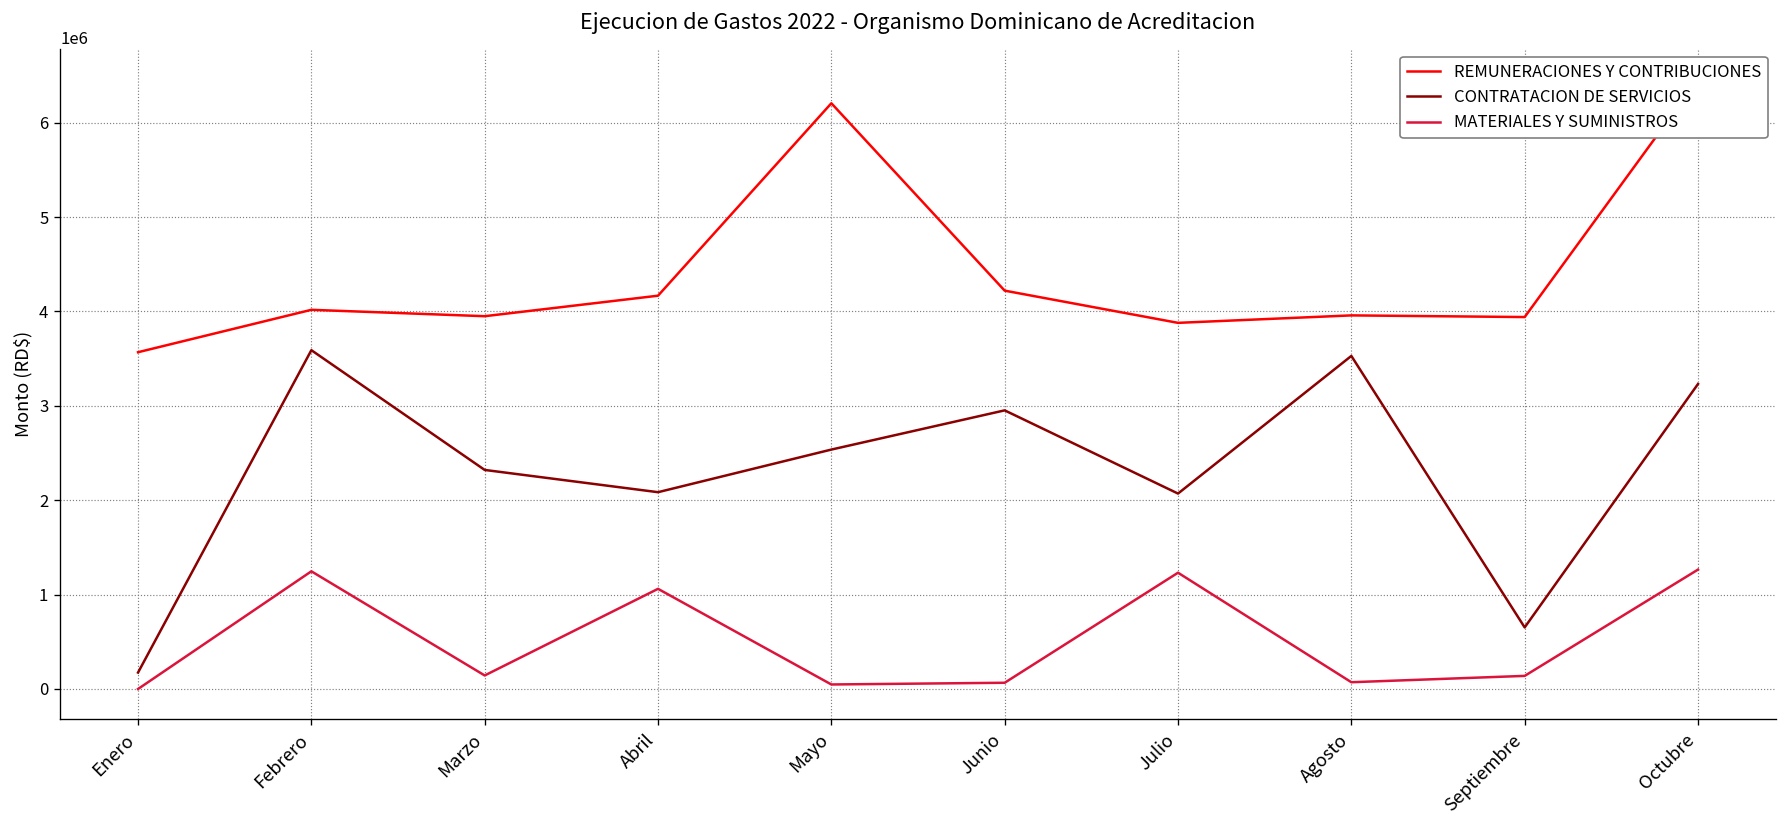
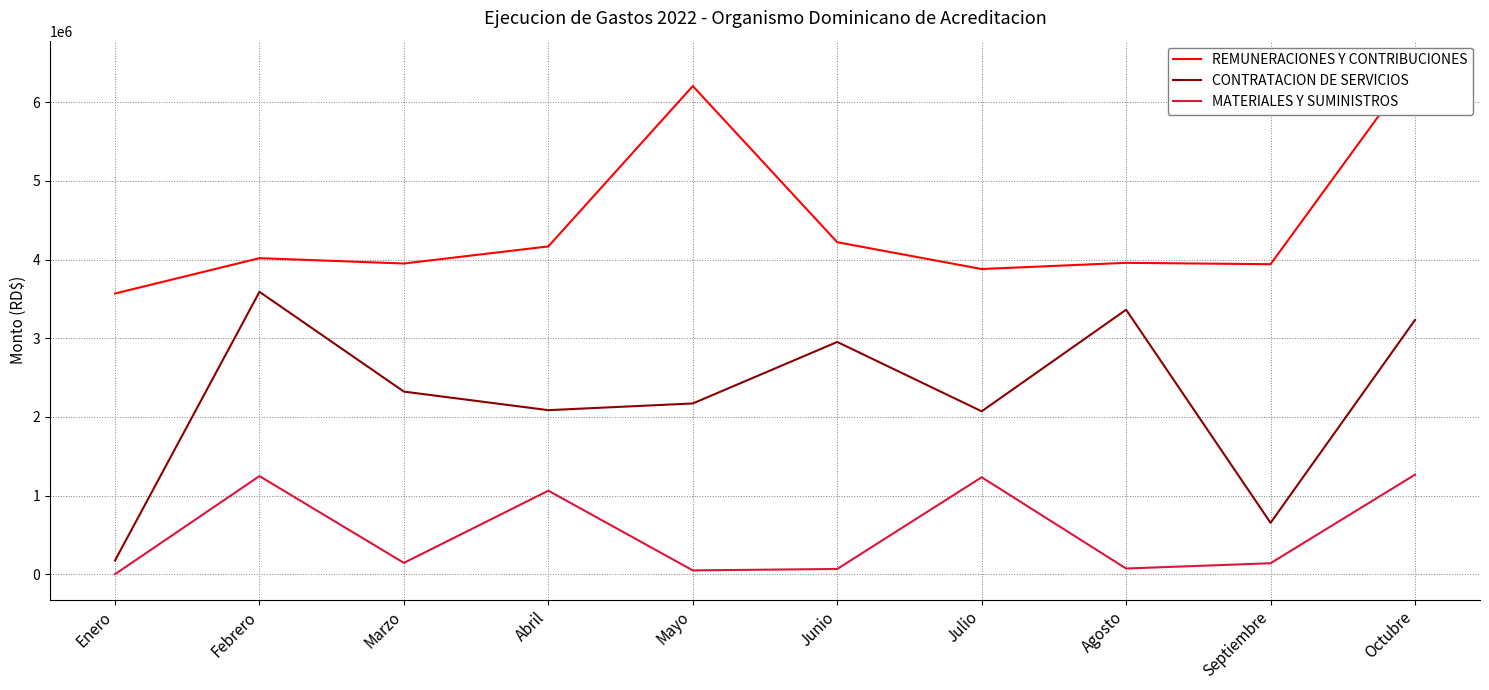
CONTRATACION DE SERVICIOS, Mayo: 2500000 -> 2200000
CONTRATACION DE SERVICIOS, Agosto: 3500000 -> 3400000
